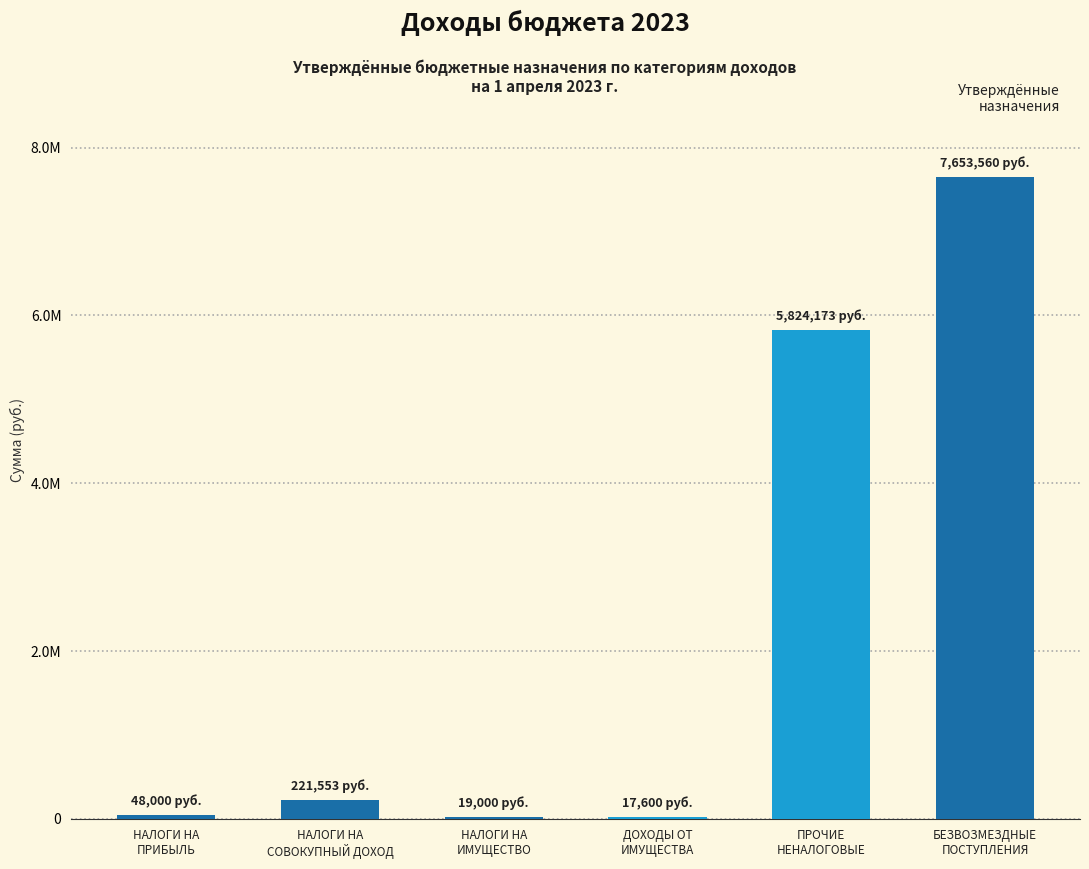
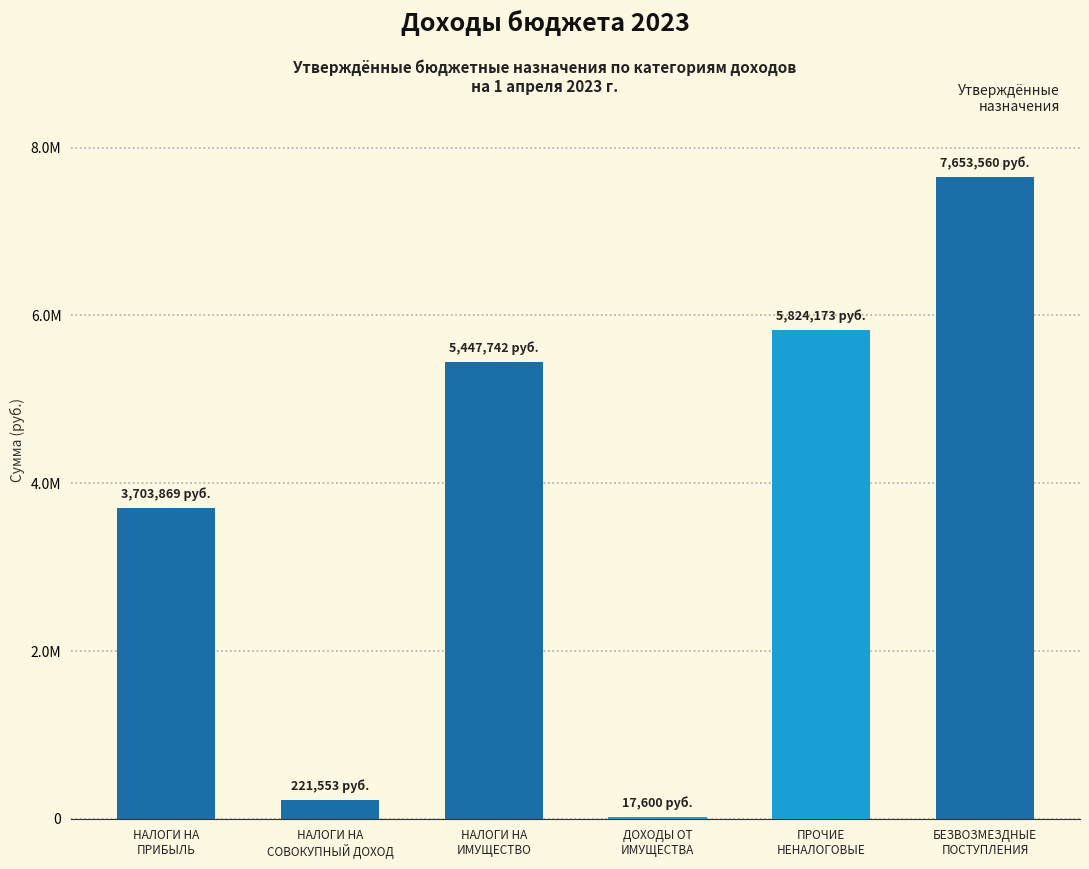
НАЛОГИ НА ПРИБЫЛЬ: 48,000 -> 3,703,869
НАЛОГИ НА ИМУЩЕСТВО: 19,000 -> 5,447,742
